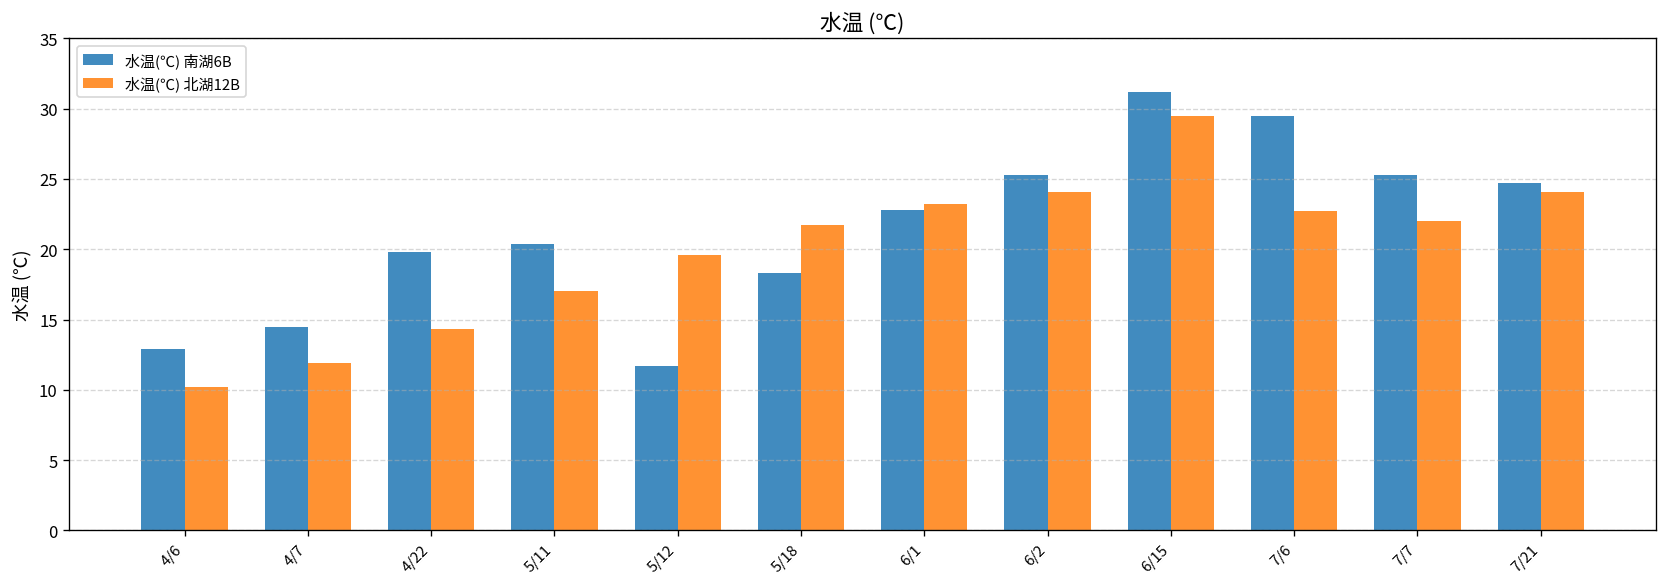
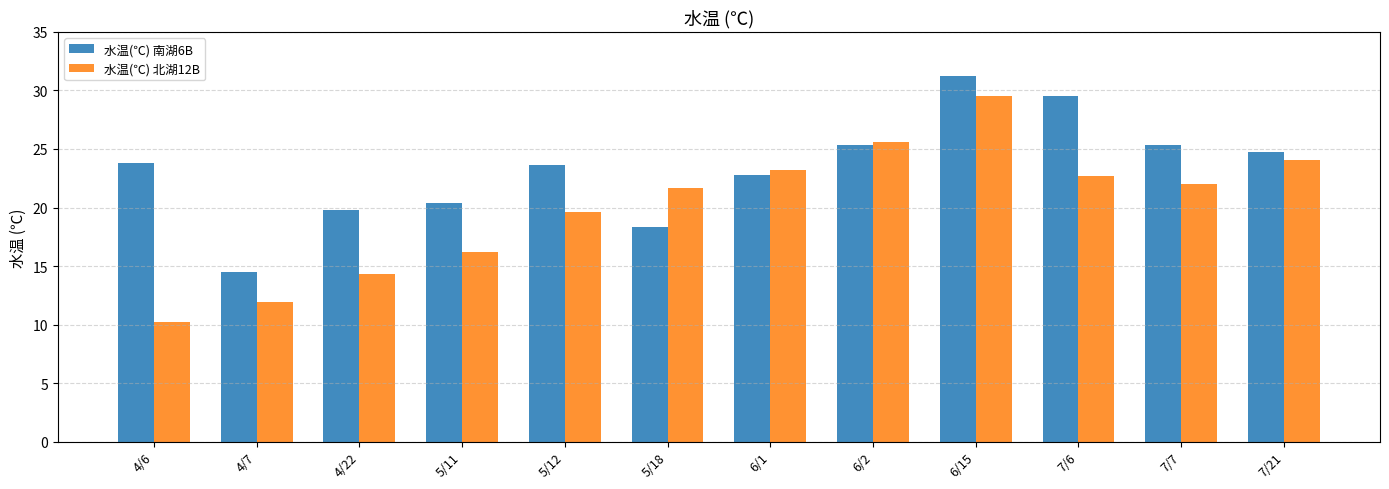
水温(℃) 南湖6B, 4/6: 12.9 -> 23.8
水温(℃) 北湖12B, 5/11: 17.0 -> 16.2
水温(℃) 南湖6B, 5/12: 11.7 -> 23.6
水温(℃) 北湖12B, 6/2: 24.1 -> 25.6
